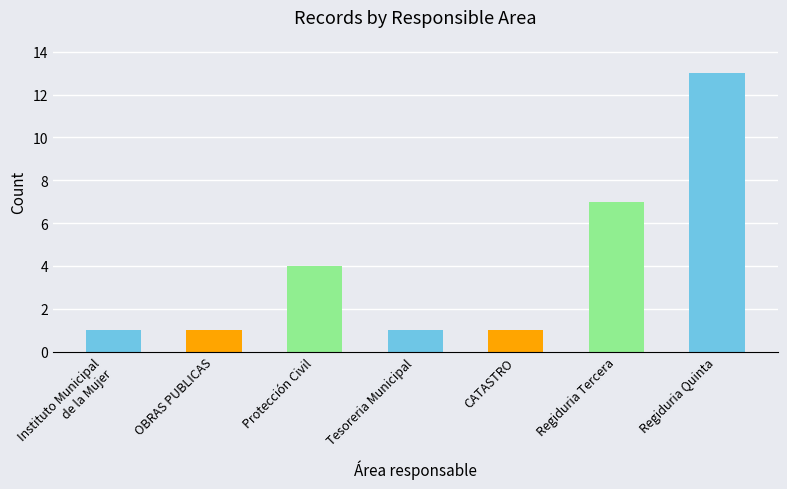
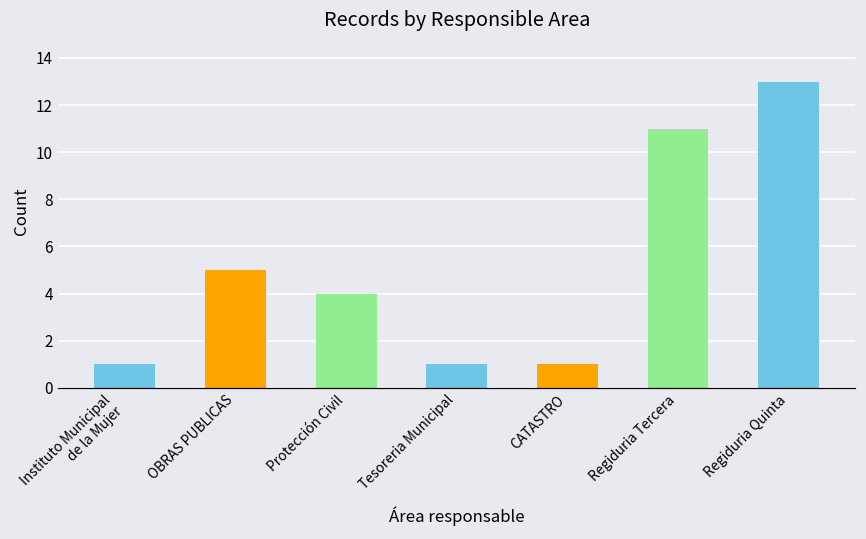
OBRAS PUBLICAS: 1 -> 5
Regiduria Tercera: 7 -> 11
